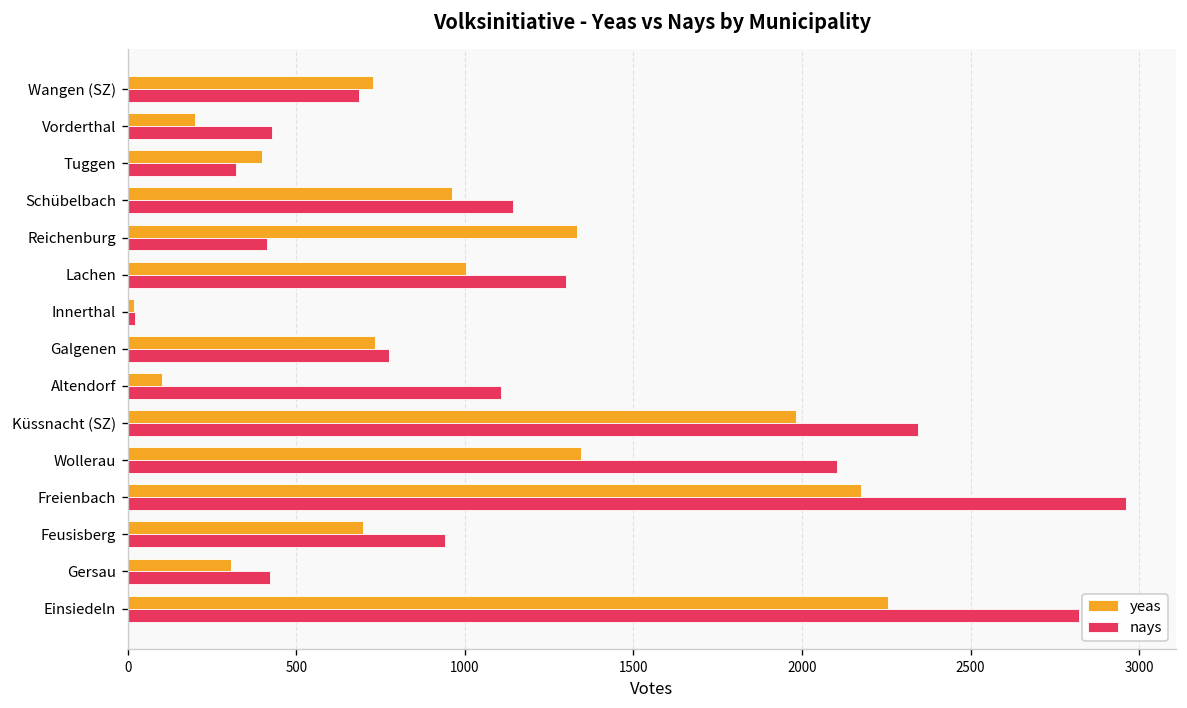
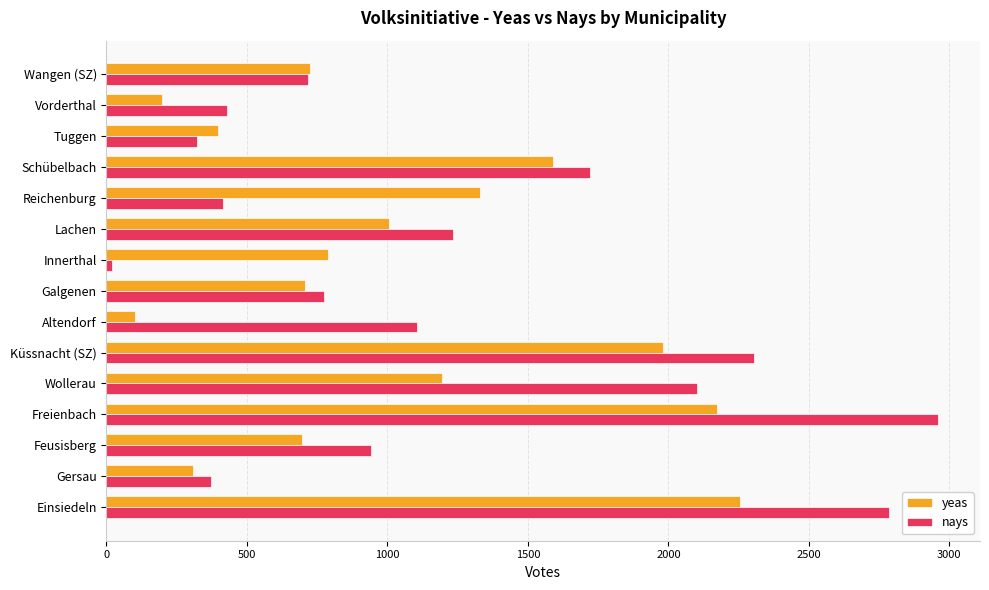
nays, Wangen (SZ): 690 -> 720
yeas, Schübelbach: 960 -> 1590
nays, Schübelbach: 1140 -> 1720
nays, Lachen: 1300 -> 1230
yeas, Innerthal: 20 -> 790
yeas, Galgenen: 730 -> 710
nays, Küssnacht (SZ): 2340 -> 2310
yeas, Wollerau: 1340 -> 1190
nays, Gersau: 420 -> 370
nays, Einsiedeln: 2820 -> 2790
